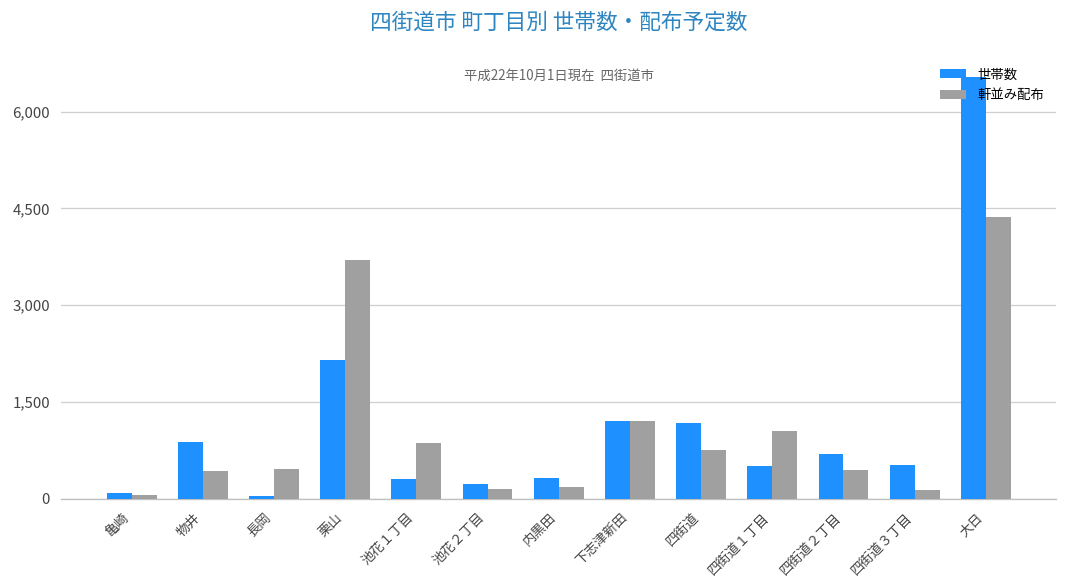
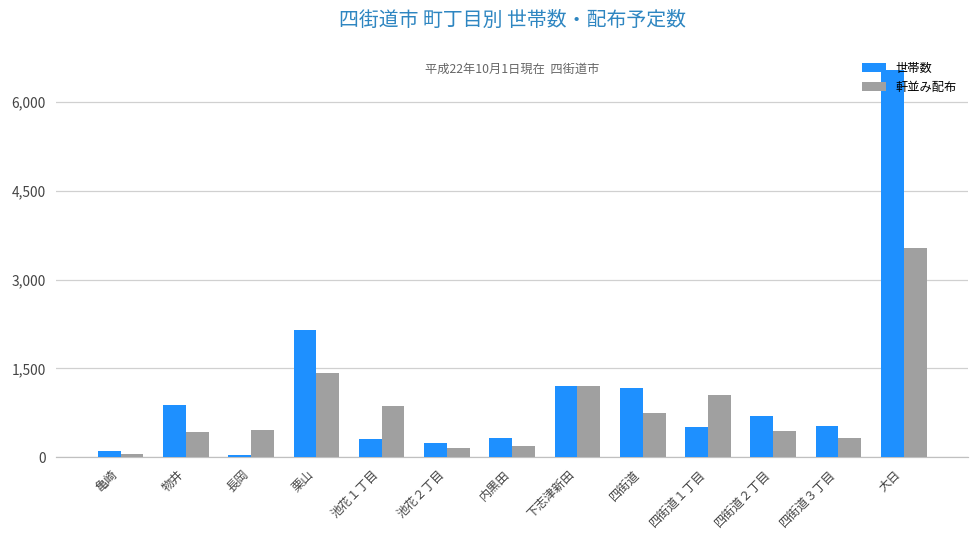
軒並み配布, 栗山: 3,700 -> 1,400
軒並み配布, 四街道３丁目: 100 -> 300
軒並み配布, 大日: 4,400 -> 3,500
